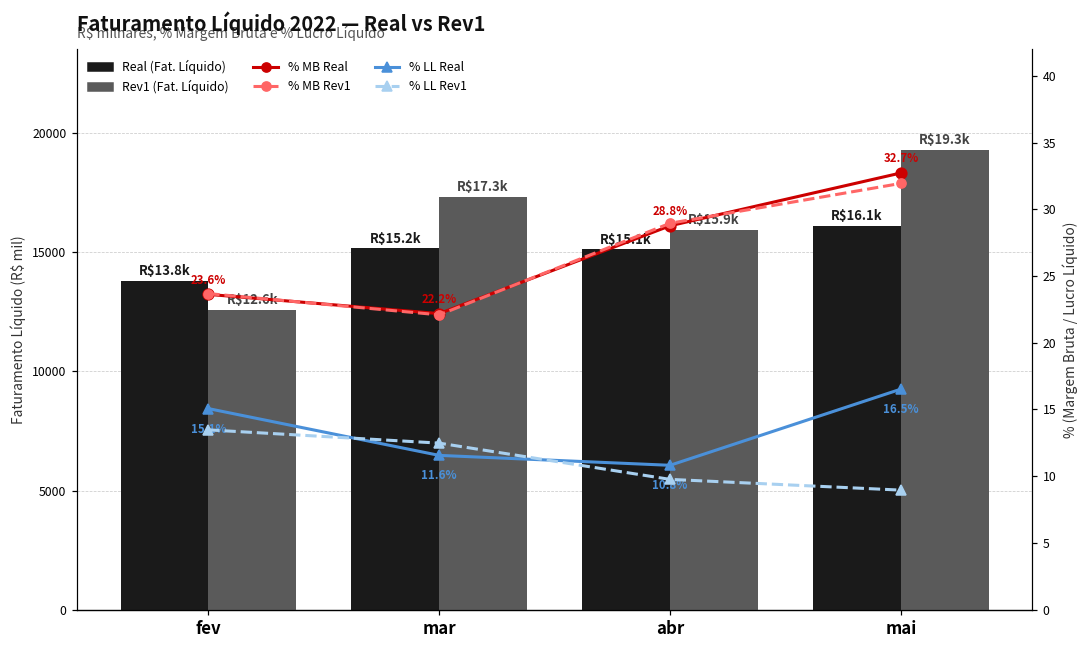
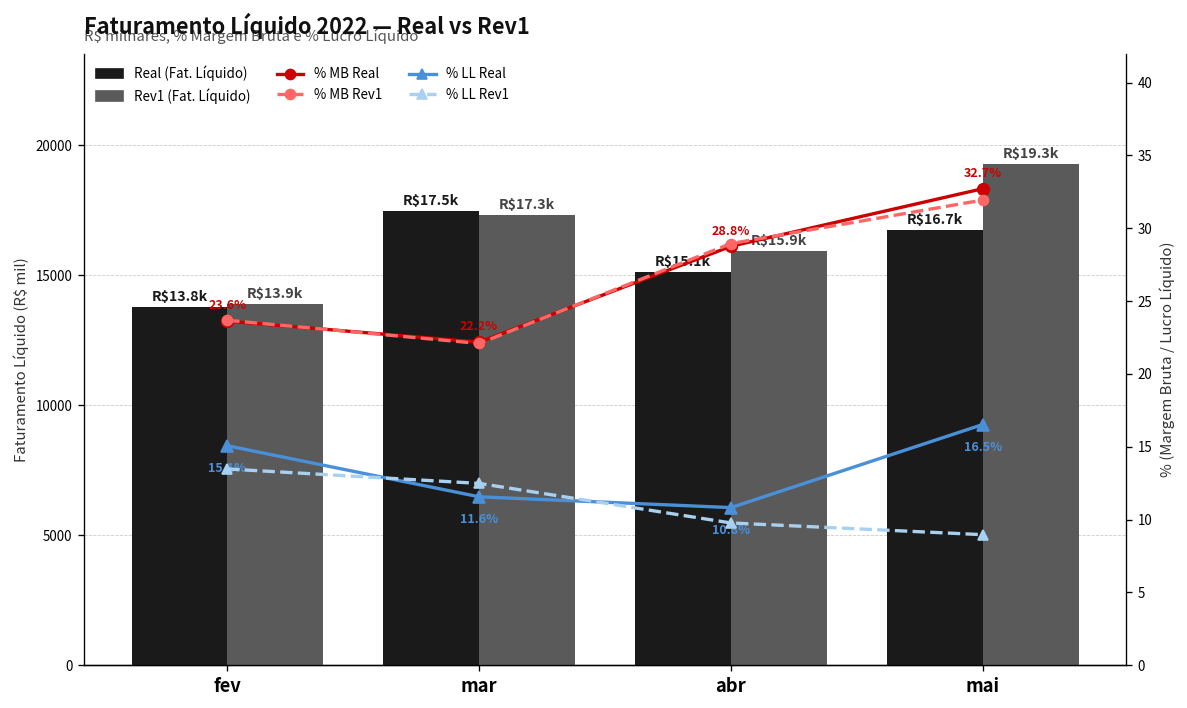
Rev1 (Fat. Líquido), fev: $12.6k -> $13.9k
Real (Fat. Líquido), mar: $15.2k -> $17.5k
Real (Fat. Líquido), mai: $16.1k -> $16.7k
